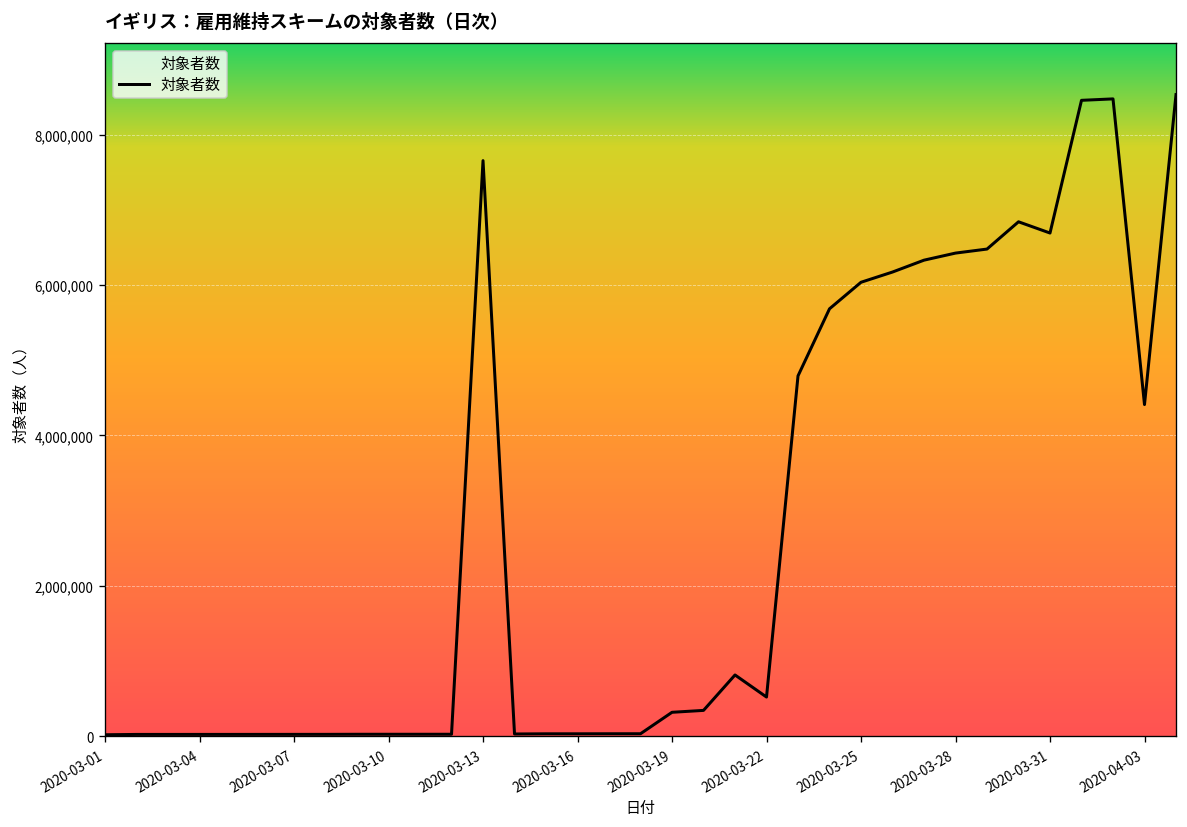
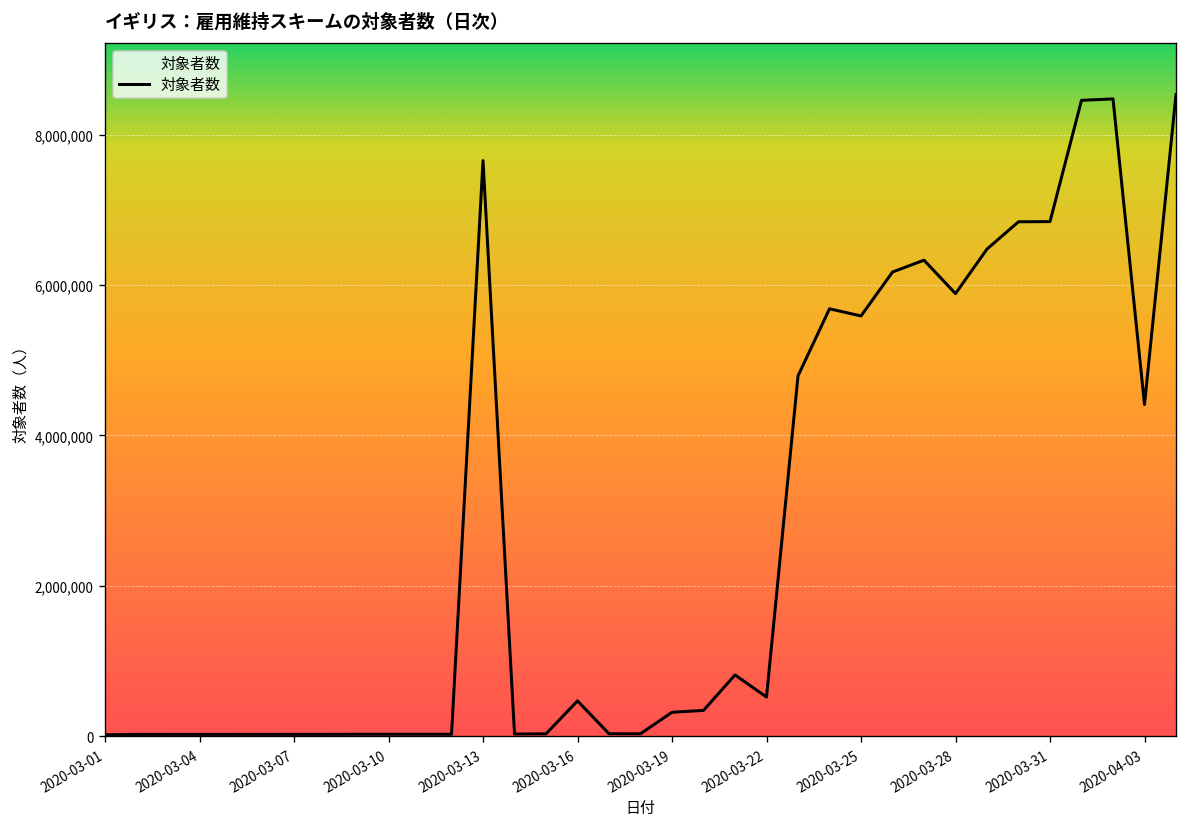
2020-03-16: 0 -> 500,000
2020-03-25: 6,000,000 -> 5,600,000
2020-03-28: 6,400,000 -> 5,900,000
2020-03-31: 6,700,000 -> 6,800,000
